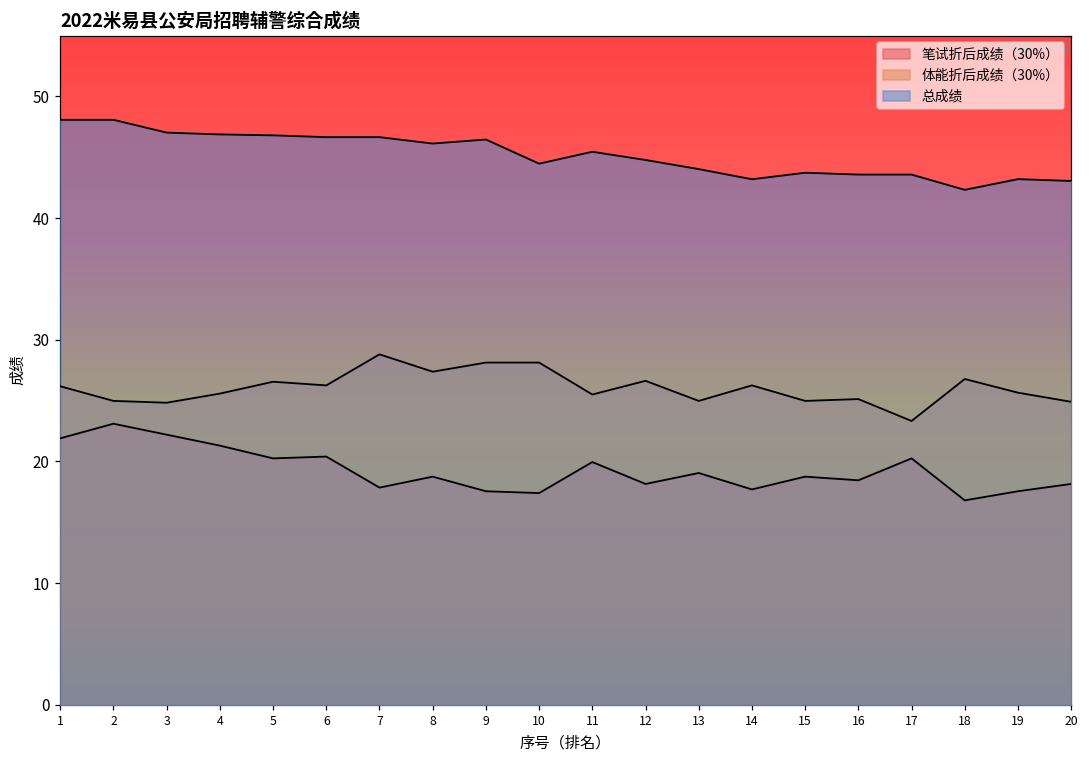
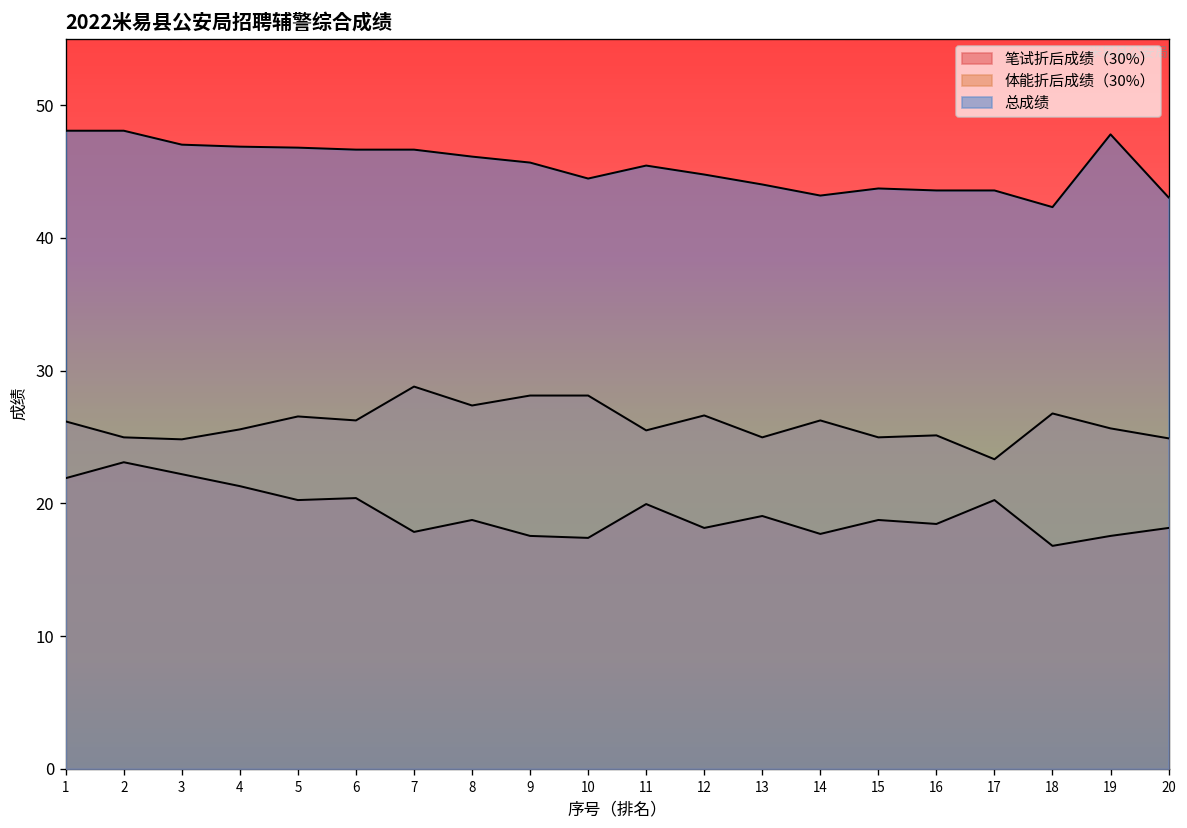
总成绩, 9: 46.5 -> 45.7
总成绩, 19: 43.2 -> 47.8
